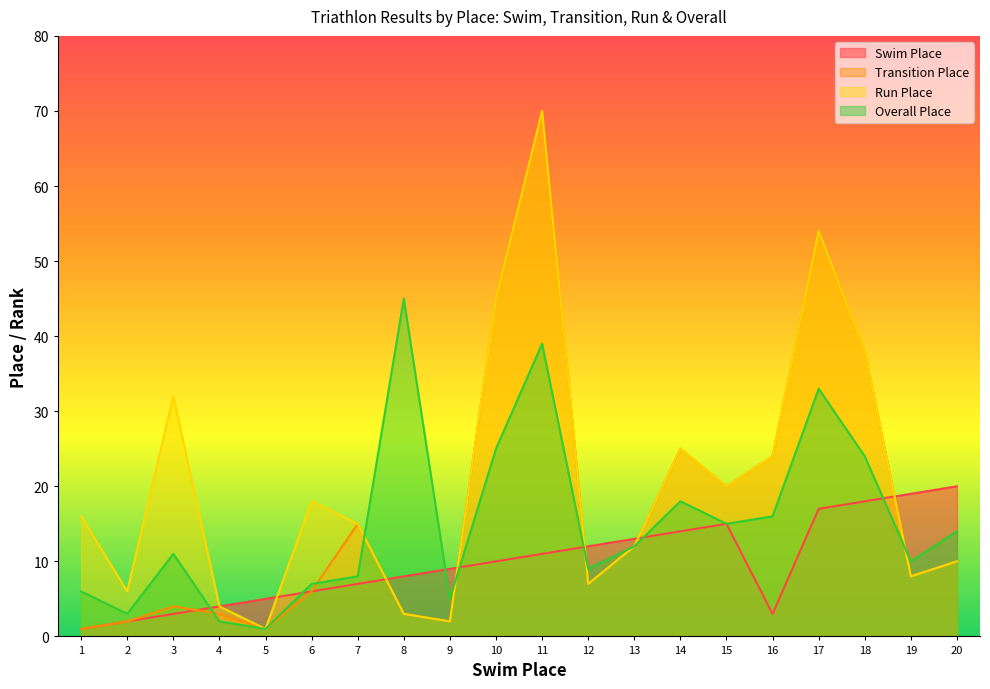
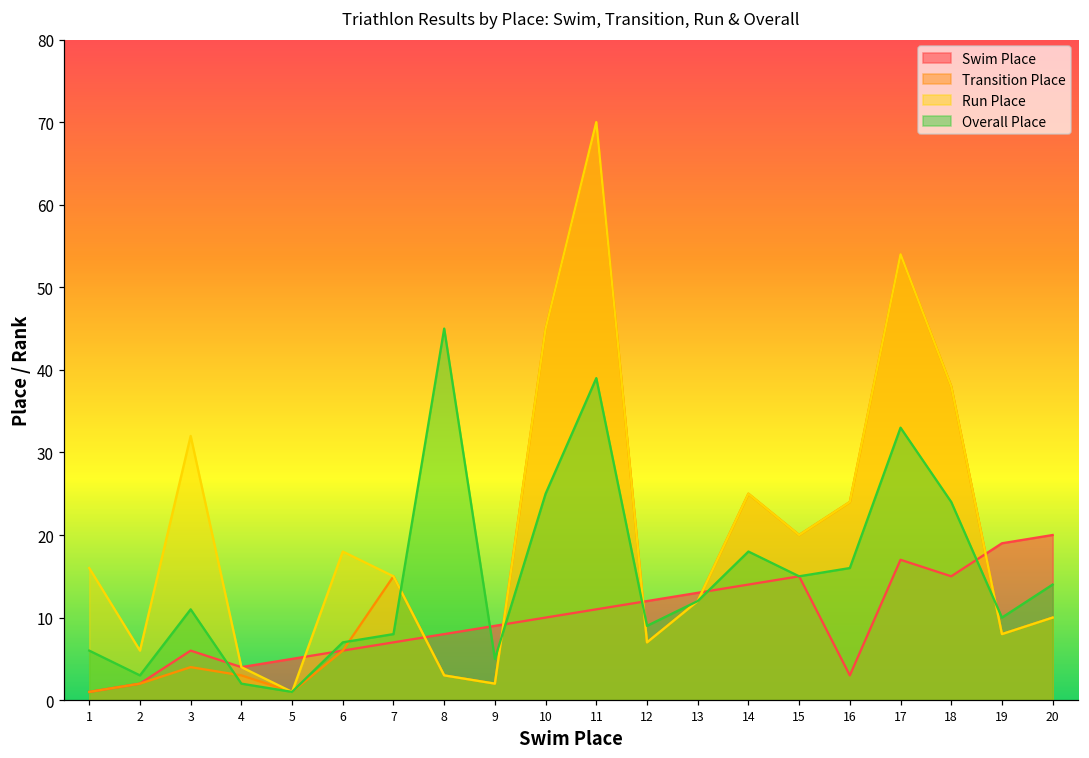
Swim Place, 3: 3 -> 6
Swim Place, 18: 18 -> 15
